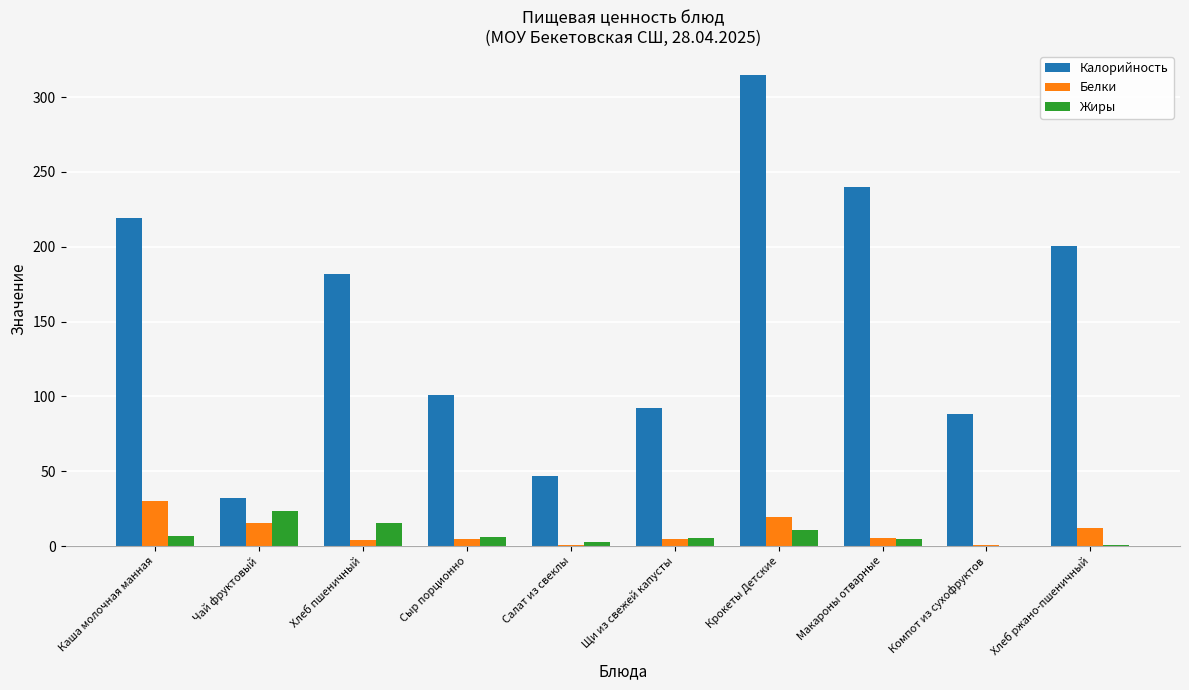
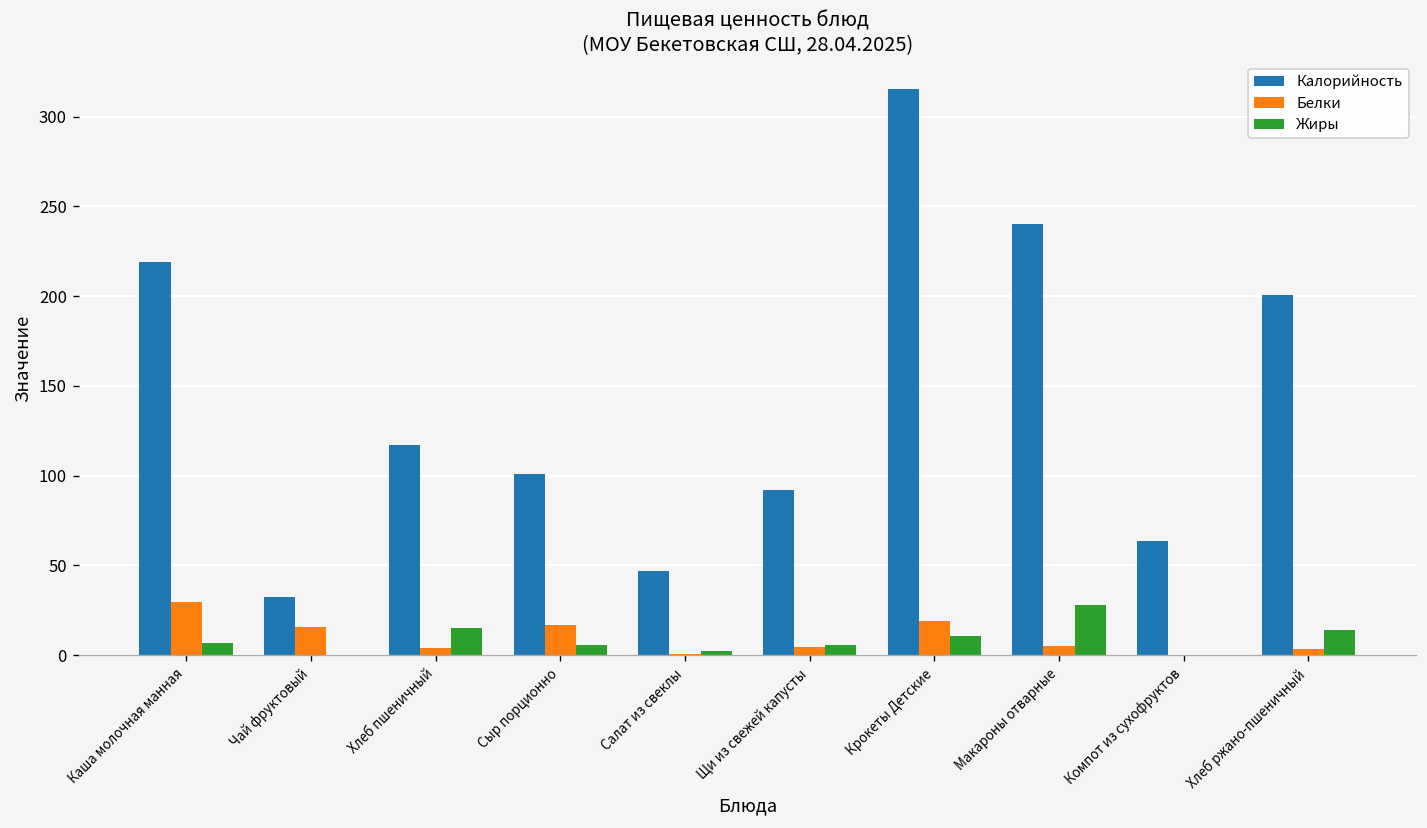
Жиры, Чай фруктовый: 23 -> 0
Калорийность, Хлеб пшеничный: 182 -> 117
Белки, Сыр порционно: 5 -> 17
Жиры, Макароны отварные: 5 -> 28
Калорийность, Компот из сухофруктов: 88 -> 64
Белки, Хлеб ржано-пшеничный: 12 -> 3
Жиры, Хлеб ржано-пшеничный: 1 -> 14
